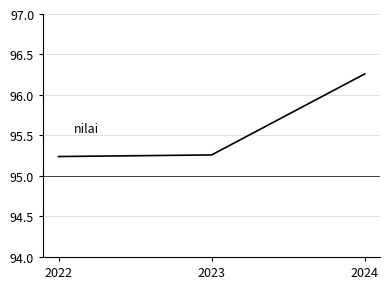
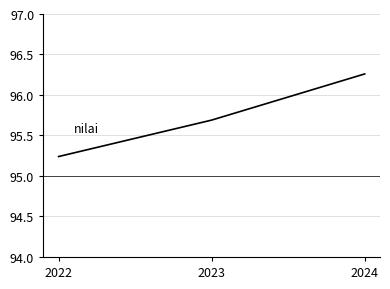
2023: 95.3 -> 95.7
